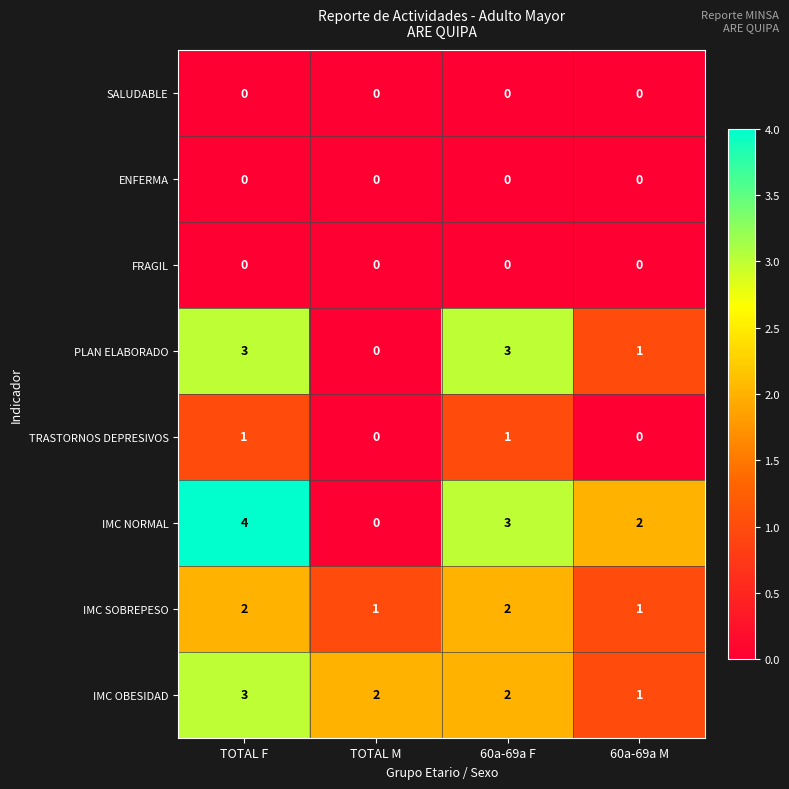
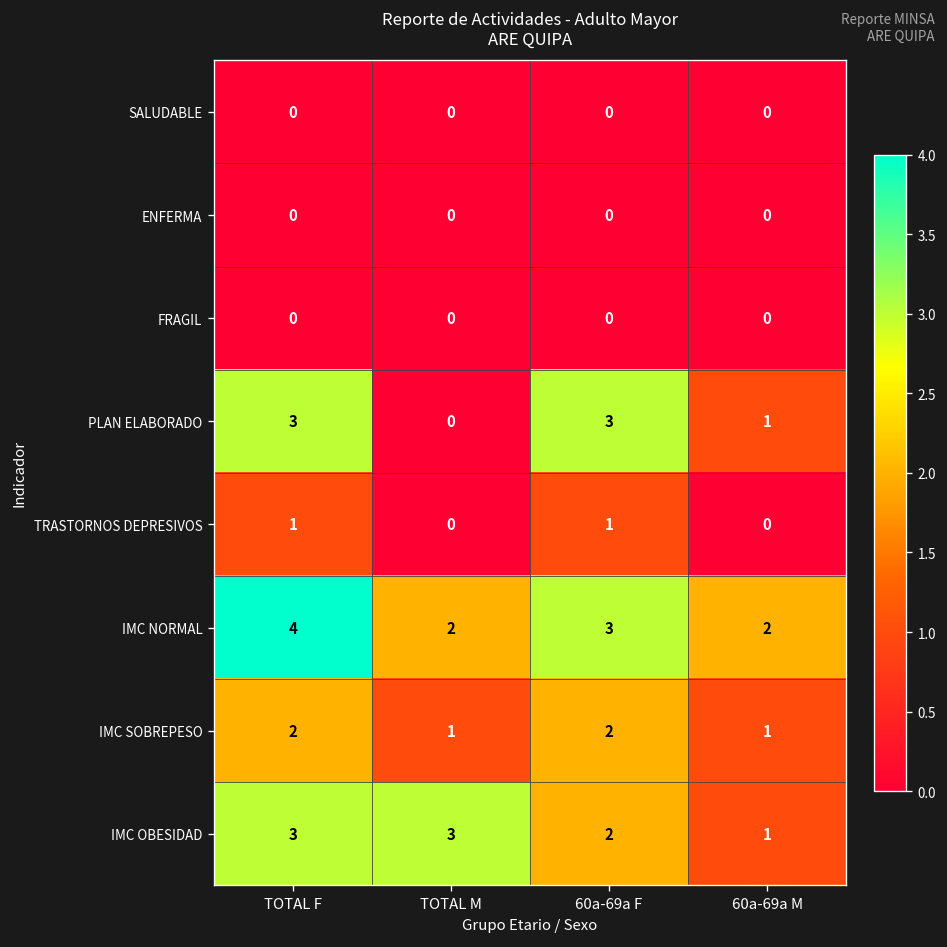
IMC NORMAL, TOTAL M: 0 -> 2
IMC OBESIDAD, TOTAL M: 2 -> 3
